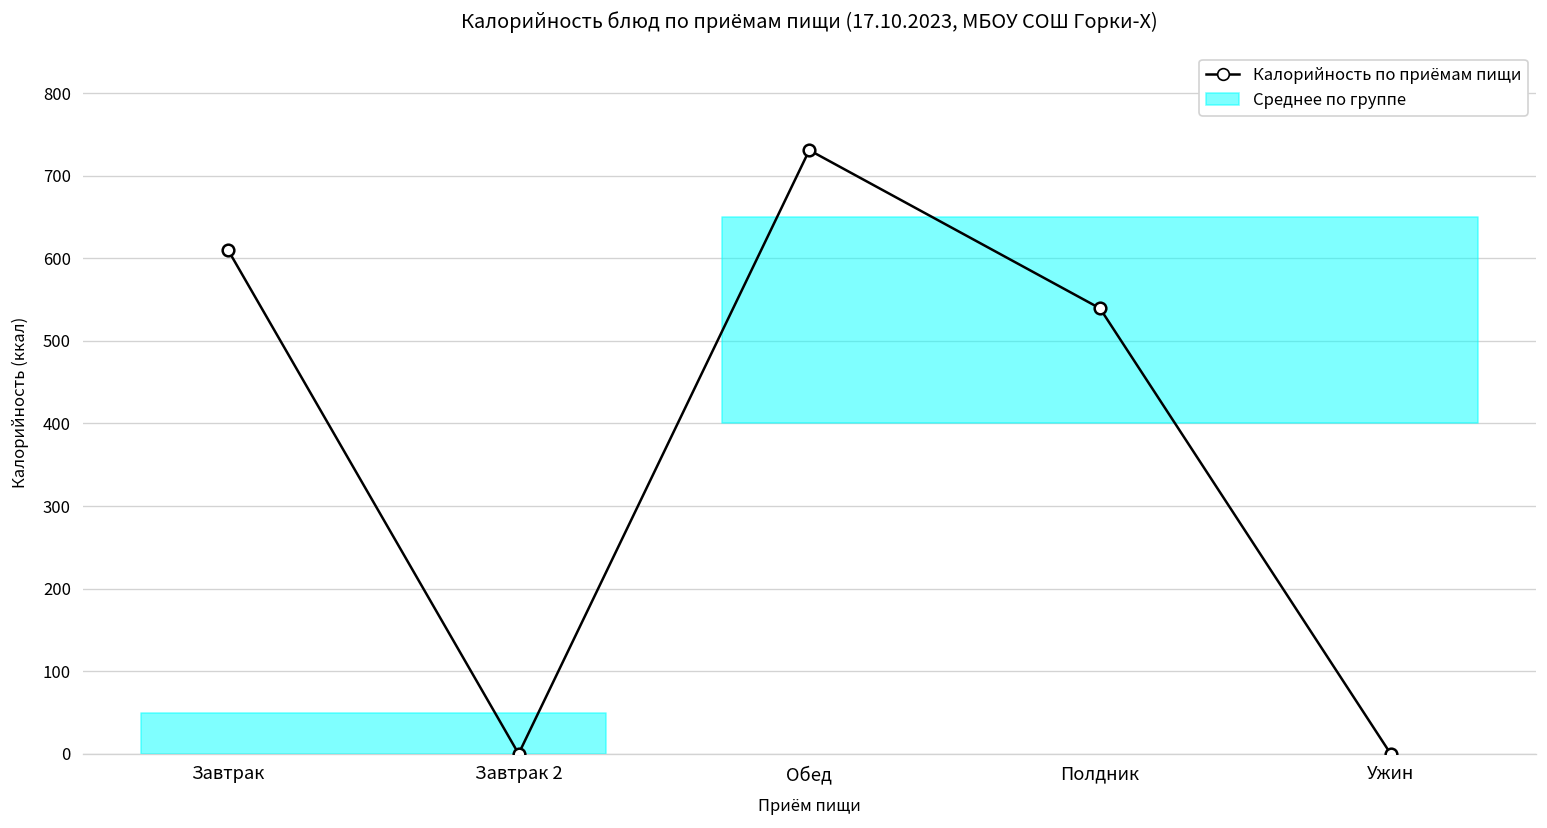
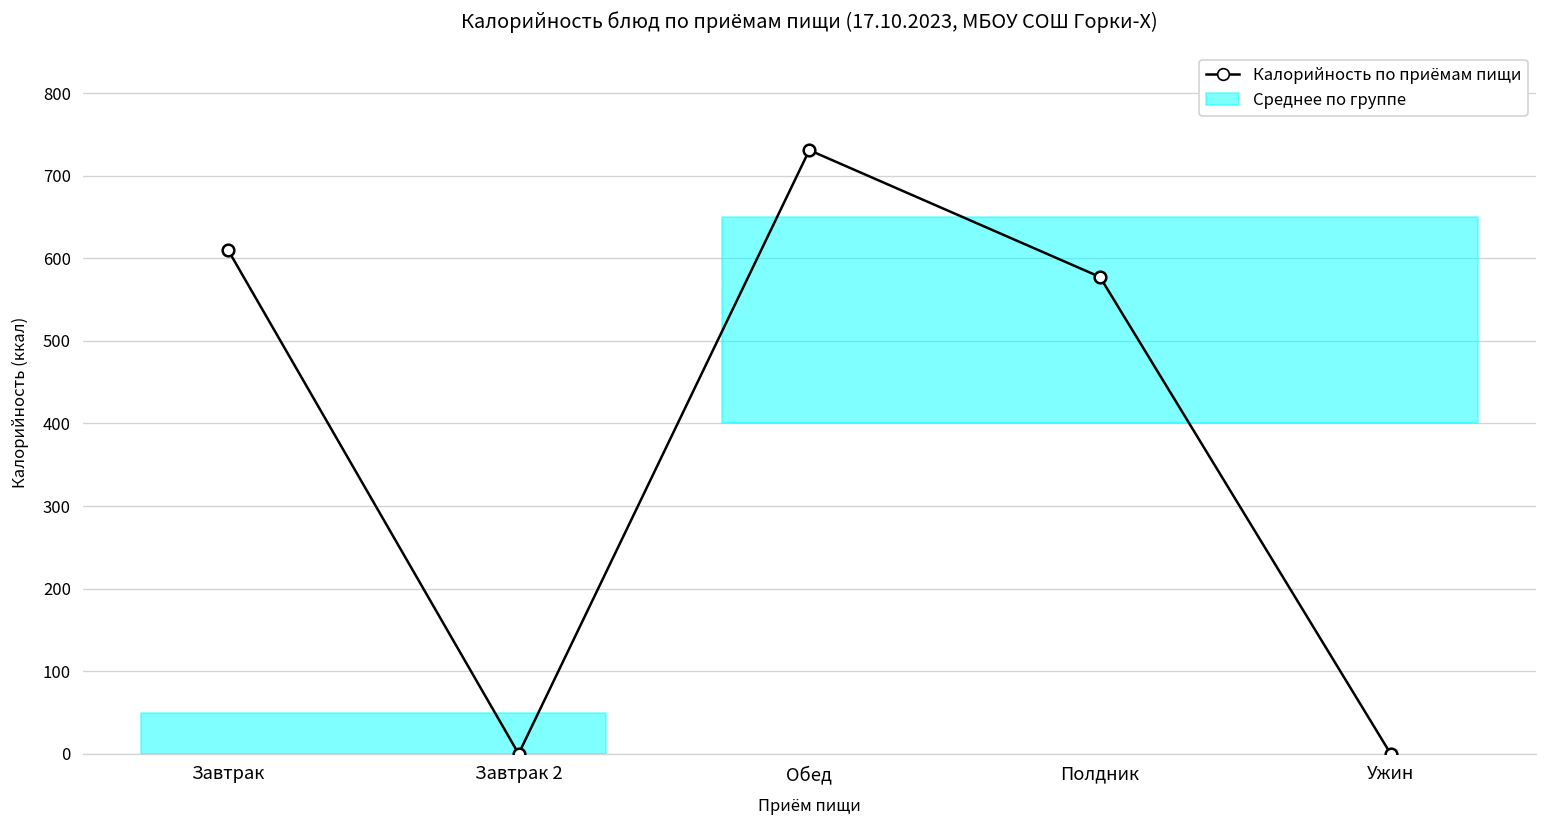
Калорийность по приёмам пищи, Полдник: 540 -> 580
